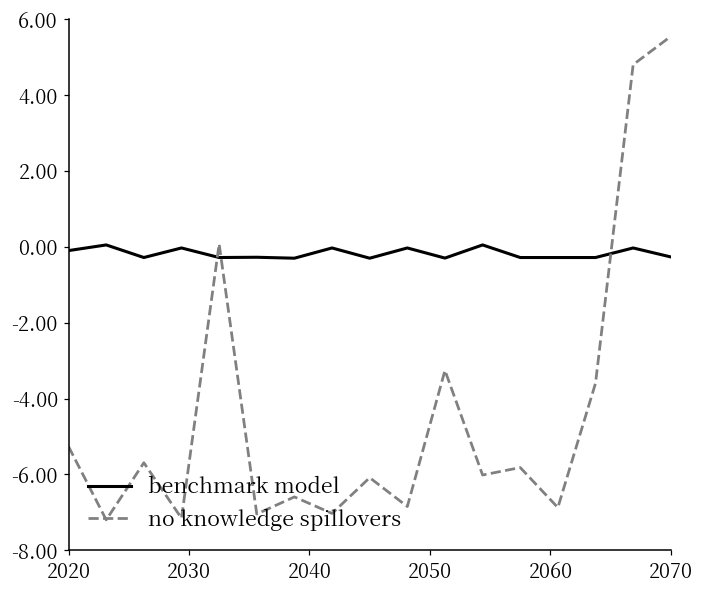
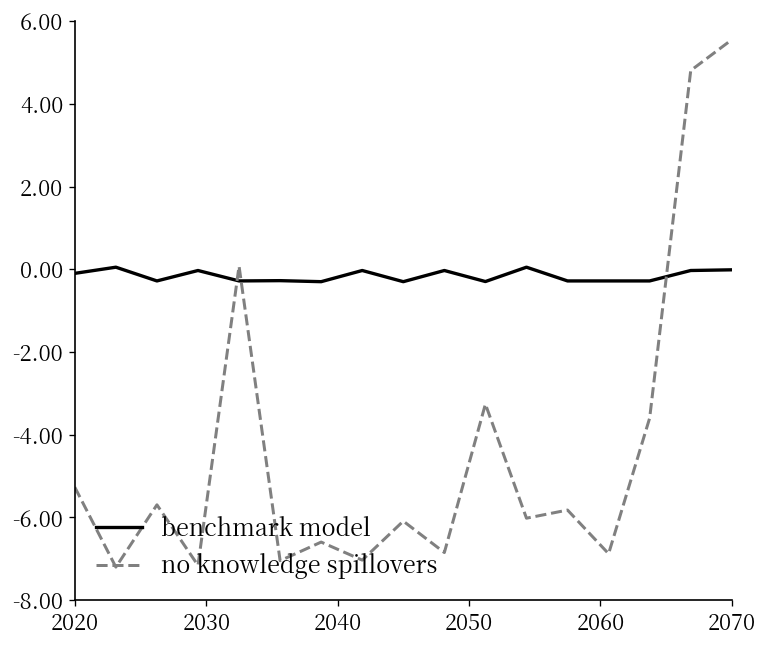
benchmark model, 2070: -0.3 -> 0.0
